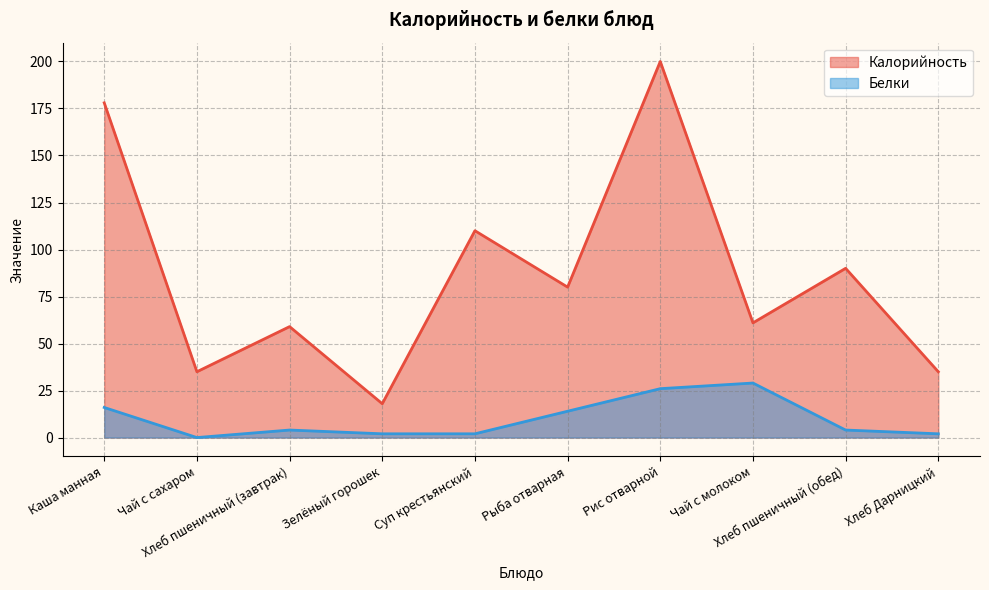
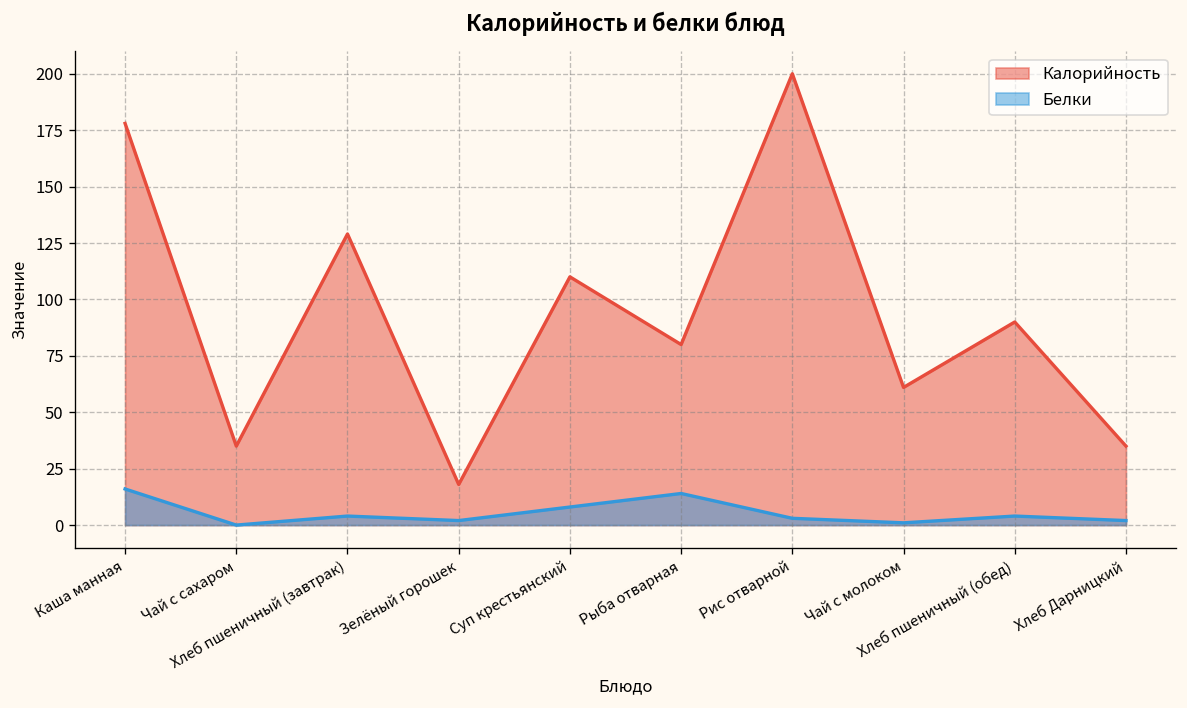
Калорийность, Хлеб пшеничный (завтрак): 59 -> 129
Белки, Суп крестьянский: 2 -> 8
Белки, Рис отварной: 26 -> 3
Белки, Чай с молоком: 29 -> 1
